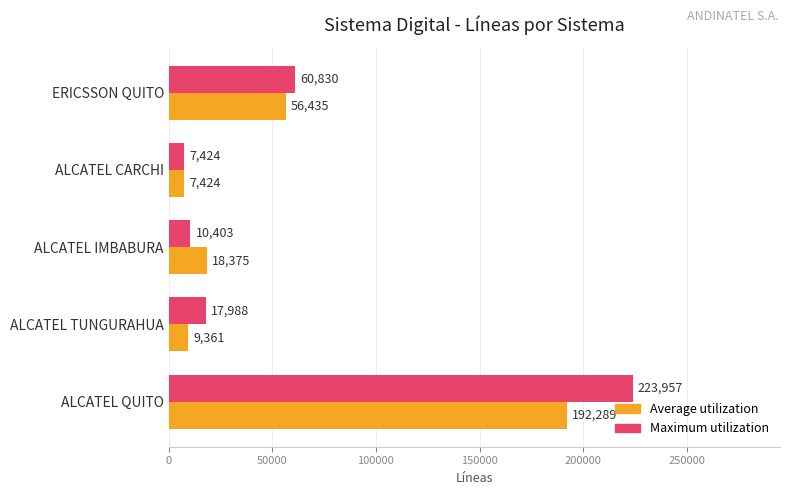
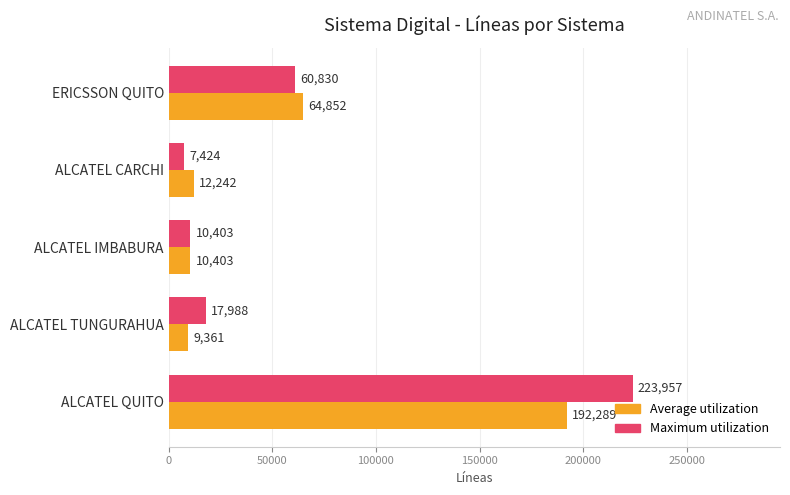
Average utilization, ERICSSON QUITO: 56,435 -> 64,852
Average utilization, ALCATEL CARCHI: 7,424 -> 12,242
Average utilization, ALCATEL IMBABURA: 18,375 -> 10,403
